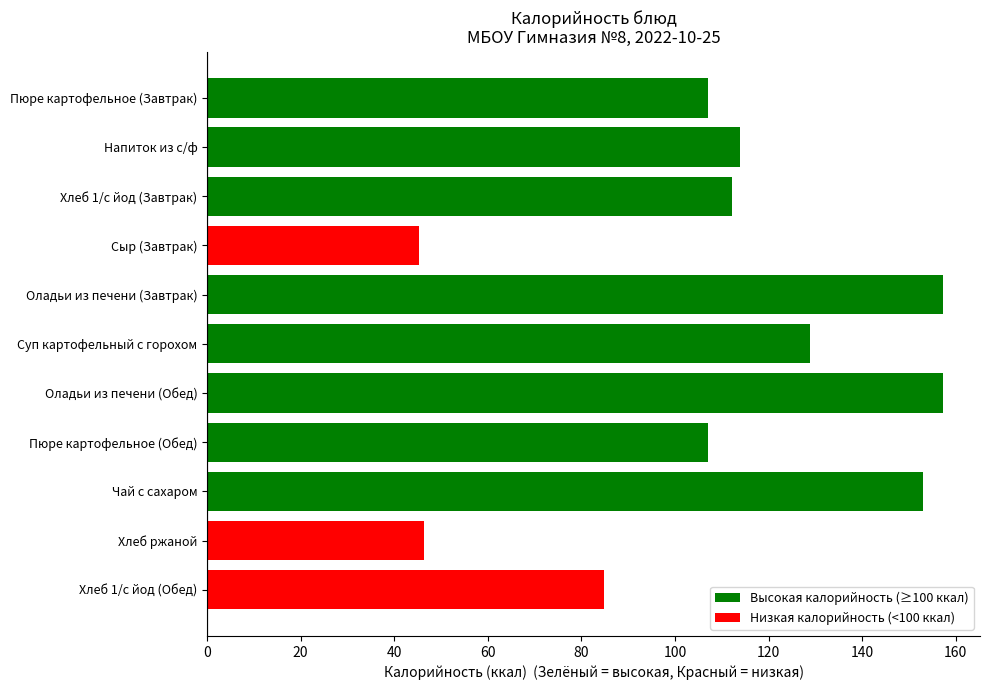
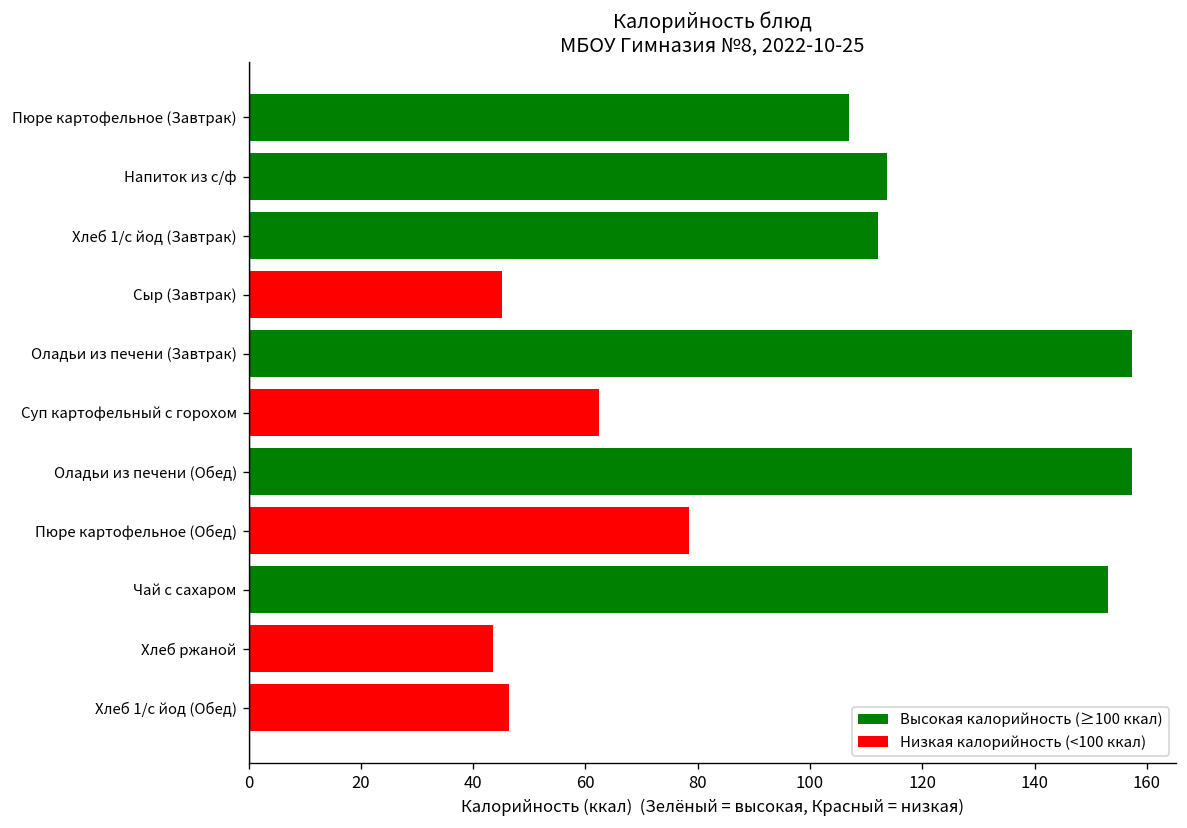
Суп картофельный с горохом: 129 -> 62
Пюре картофельное (Обед): 107 -> 78
Хлеб ржаной: 46 -> 44
Хлеб 1/с йод (Обед): 85 -> 46
